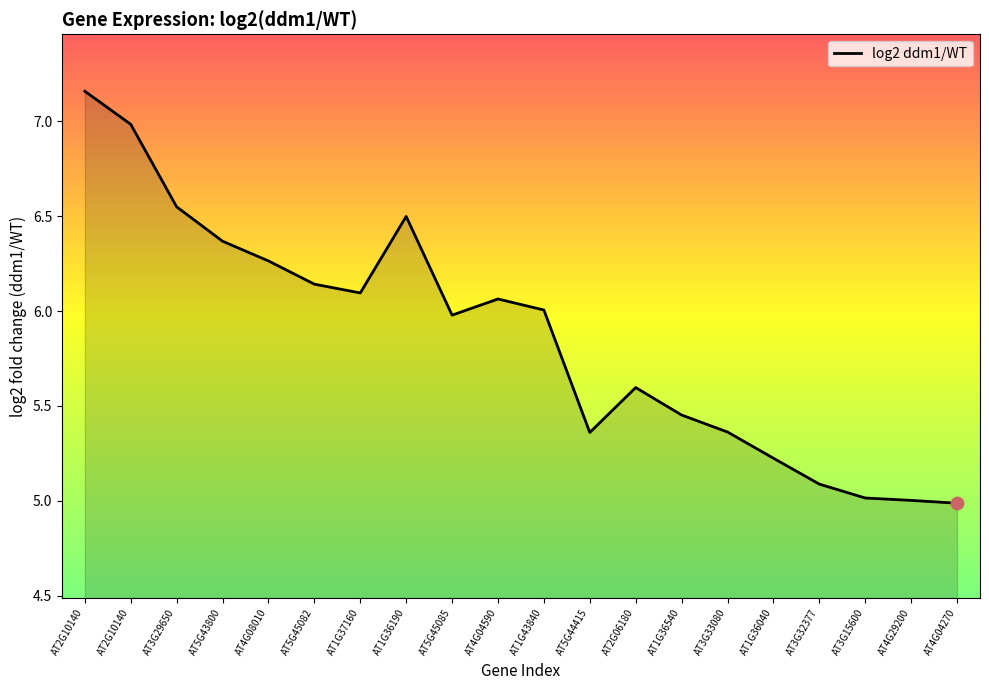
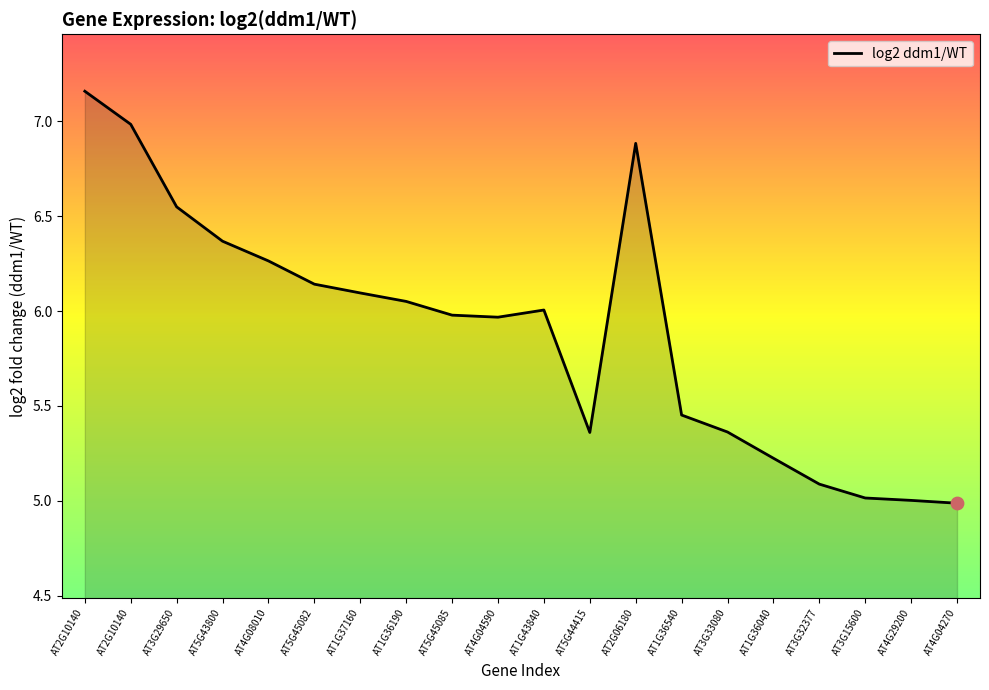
log2 ddm1/WT, AT1G36190: 6.50 -> 6.05
log2 ddm1/WT, AT4G04590: 6.06 -> 5.97
log2 ddm1/WT, AT2G06180: 5.60 -> 6.88
